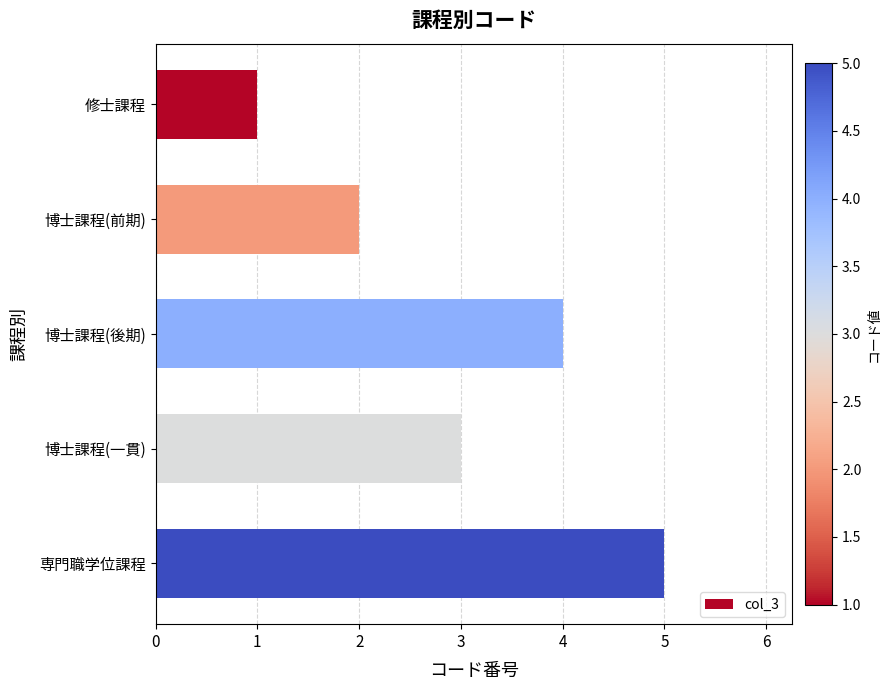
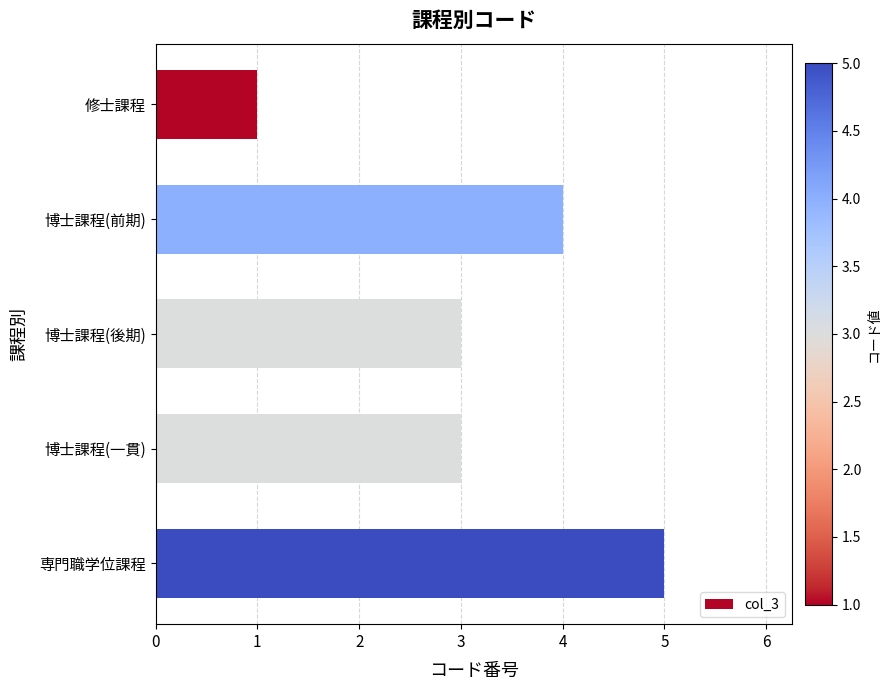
博士課程(前期): 2 -> 4
博士課程(後期): 4 -> 3
